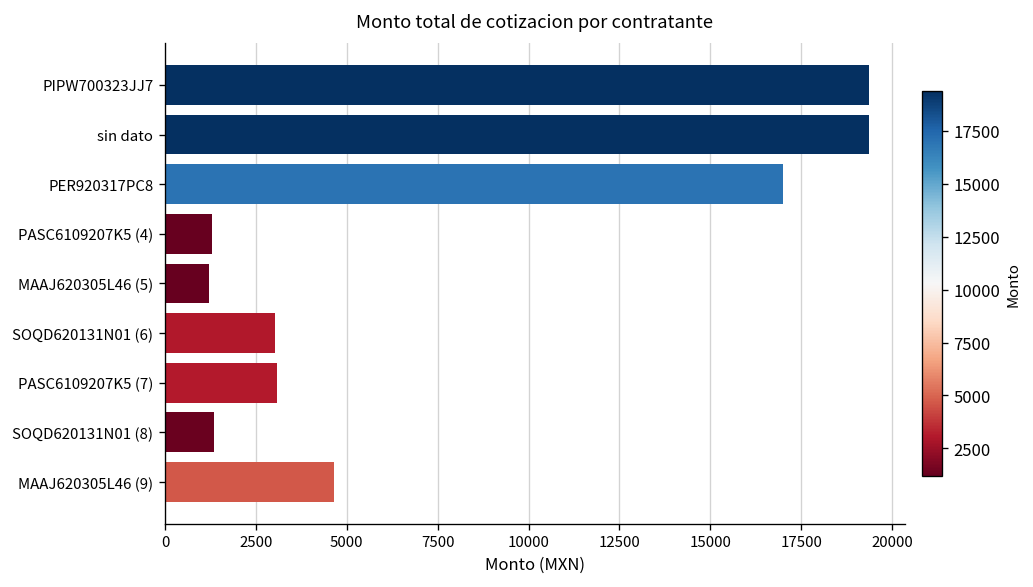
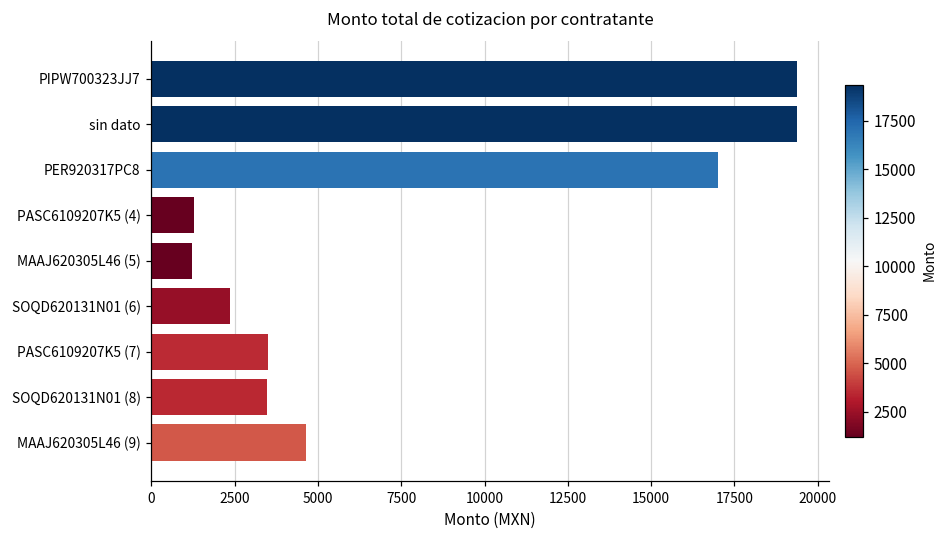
SOQD620131N01 (6): 3000 -> 2400
PASC6109207K5 (7): 3100 -> 3500
SOQD620131N01 (8): 1300 -> 3500
